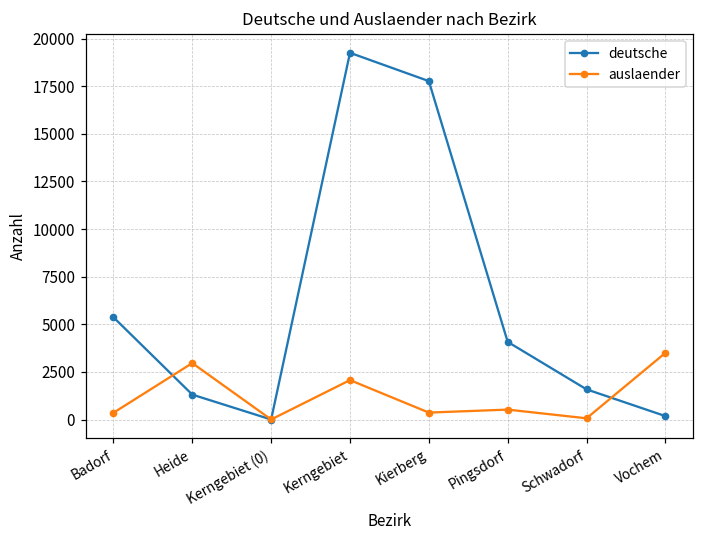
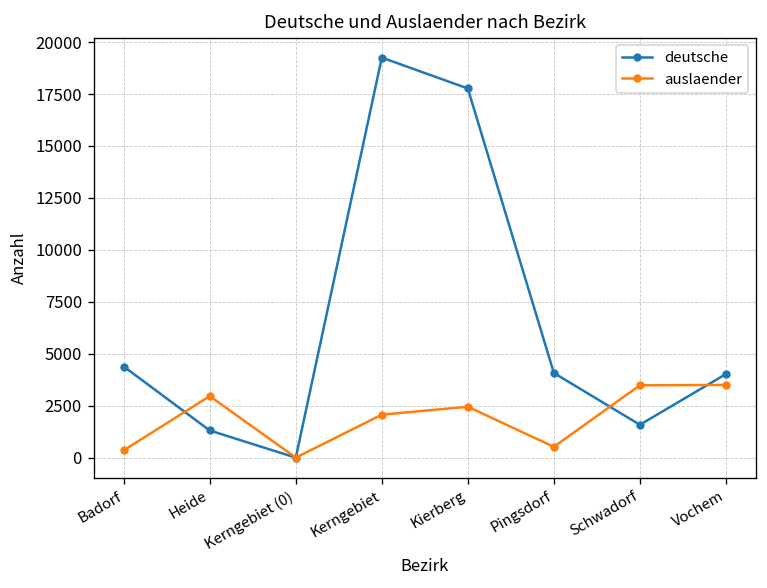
deutsche, Badorf: 5400 -> 4400
auslaender, Kierberg: 400 -> 2500
auslaender, Schwadorf: 100 -> 3500
deutsche, Vochem: 200 -> 4000
